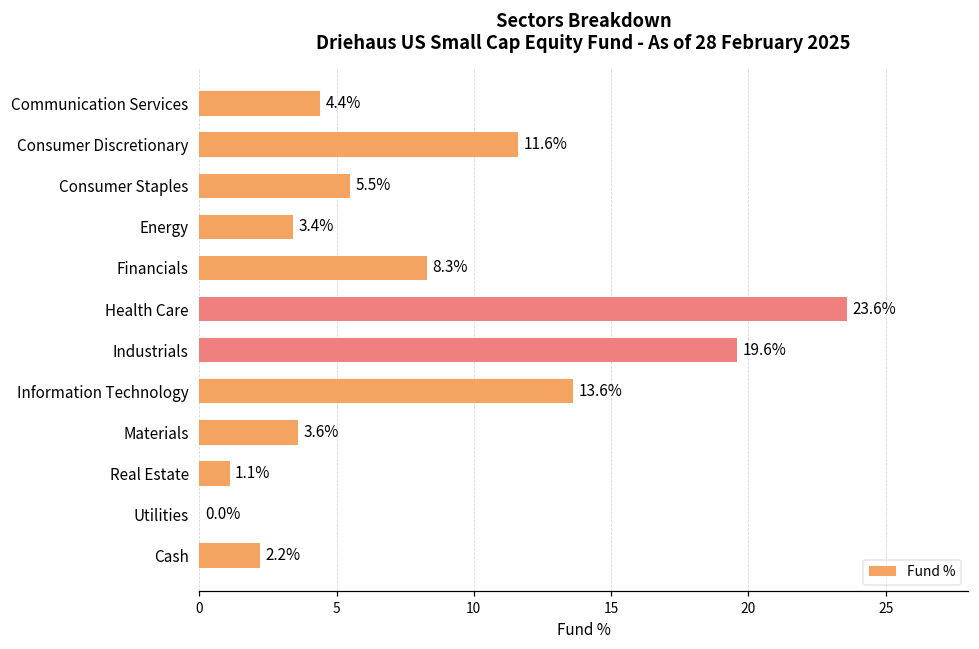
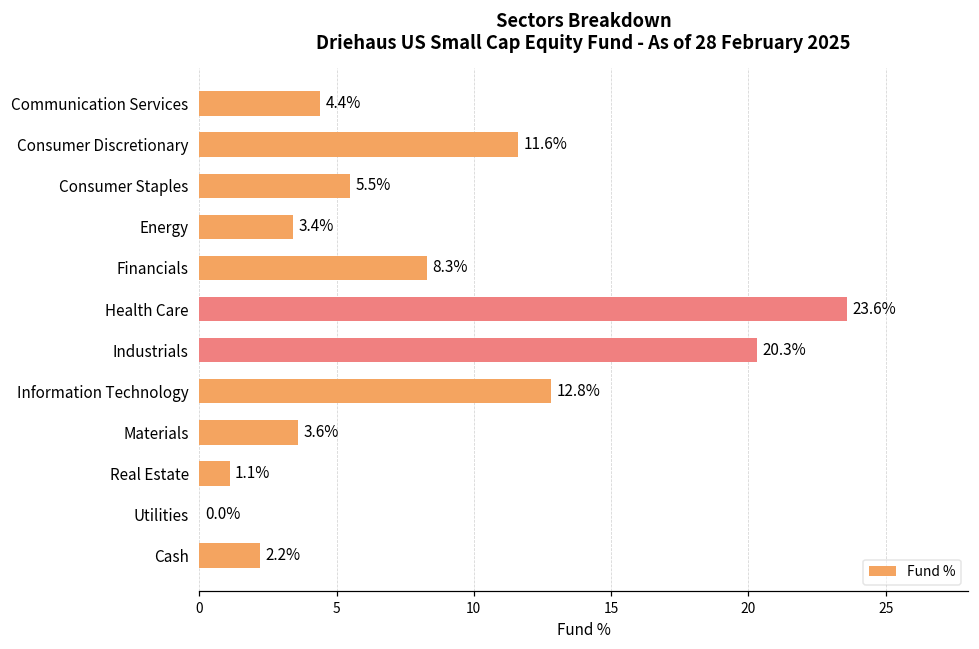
Industrials: 19.6% -> 20.3%
Information Technology: 13.6% -> 12.8%
